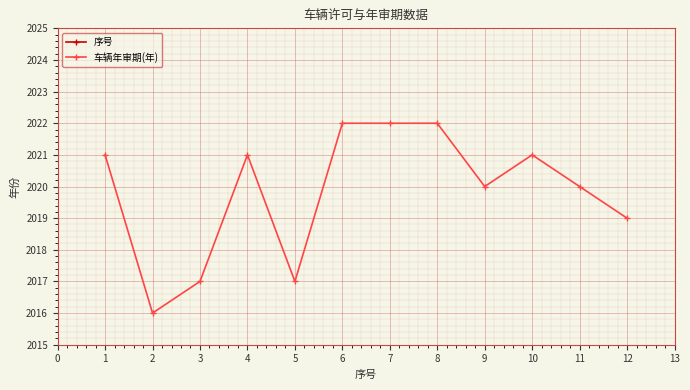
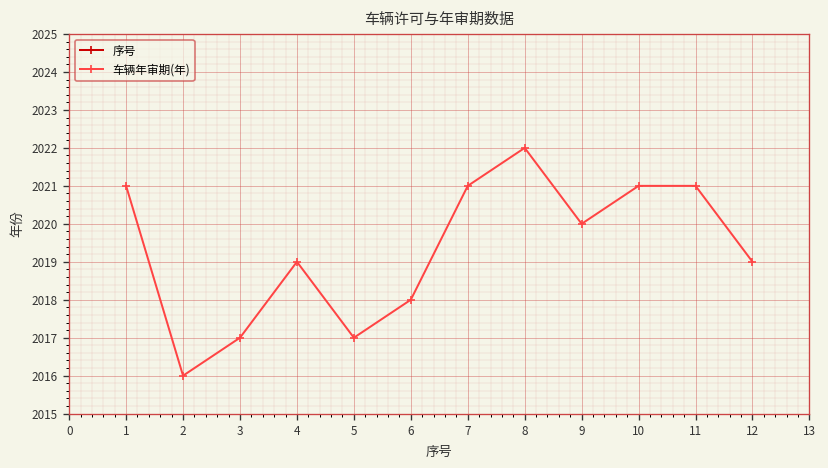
车辆年审期(年), 4: 2021 -> 2019
车辆年审期(年), 6: 2022 -> 2018
车辆年审期(年), 7: 2022 -> 2021
车辆年审期(年), 11: 2020 -> 2021
